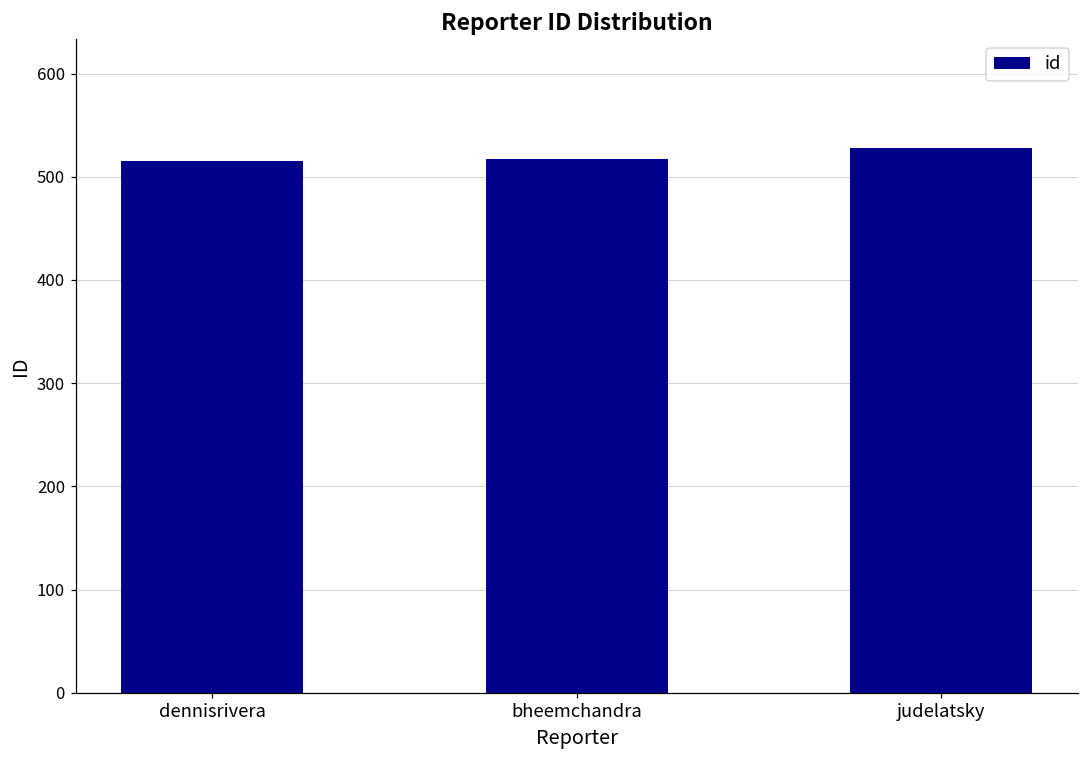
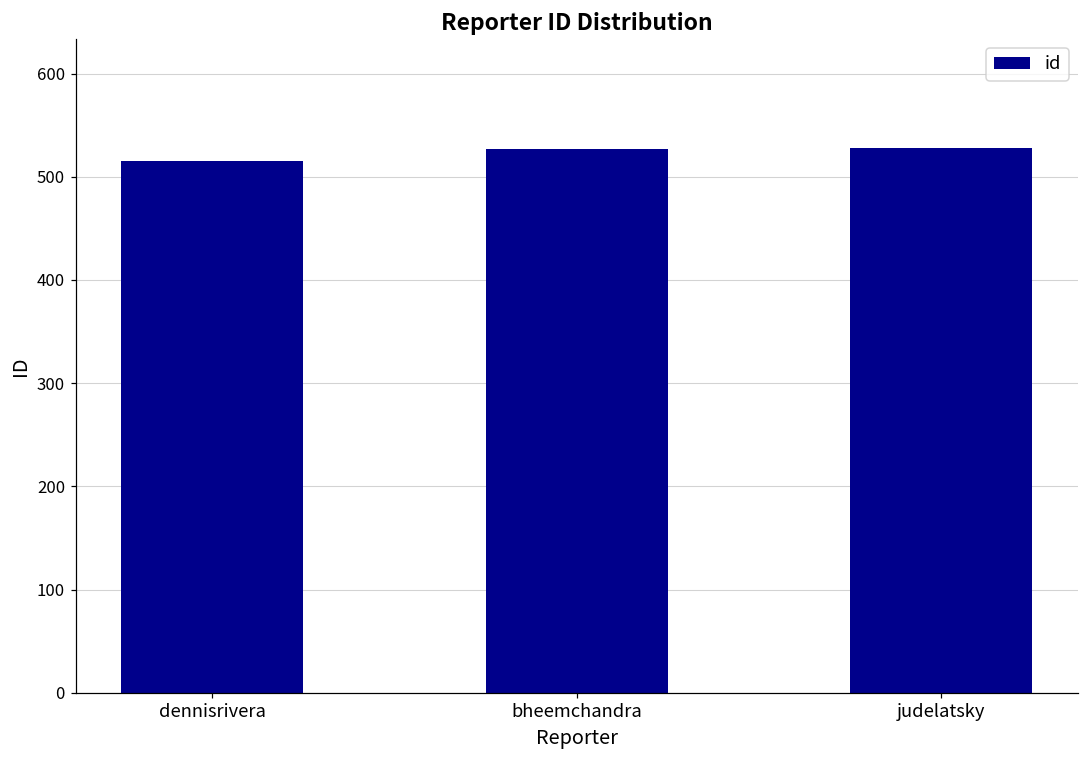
bheemchandra: 520 -> 530
